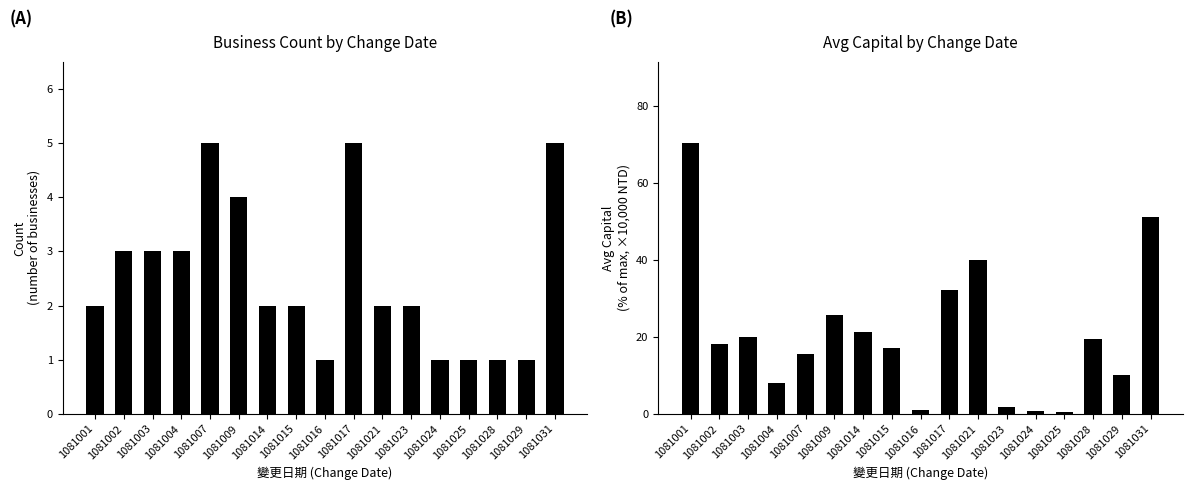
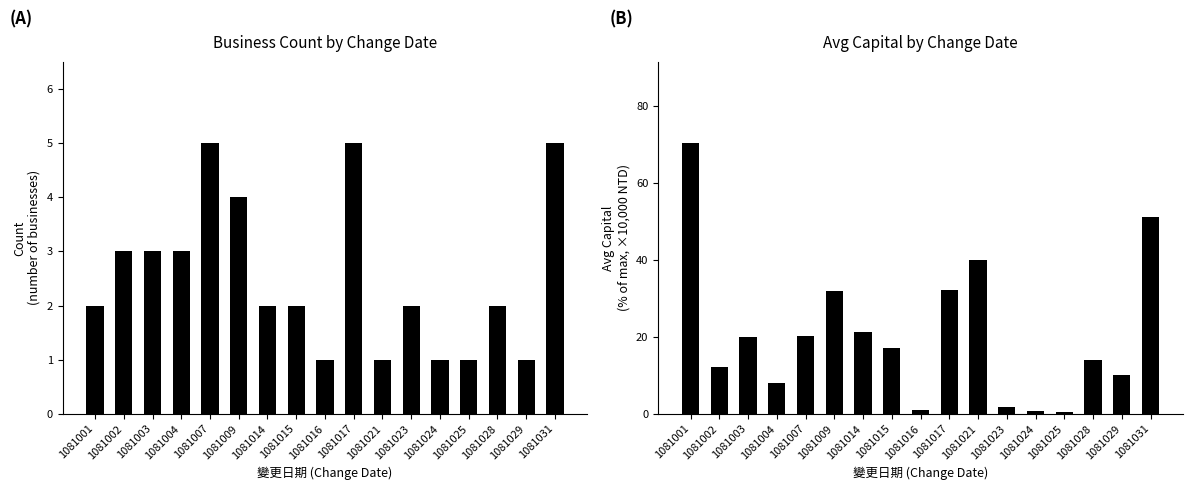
Business Count by Change Date, 1081021: 2 -> 1
Business Count by Change Date, 1081028: 1 -> 2
Avg Capital by Change Date, 1081002: 18 -> 12
Avg Capital by Change Date, 1081007: 16 -> 20
Avg Capital by Change Date, 1081009: 26 -> 32
Avg Capital by Change Date, 1081028: 19 -> 14
